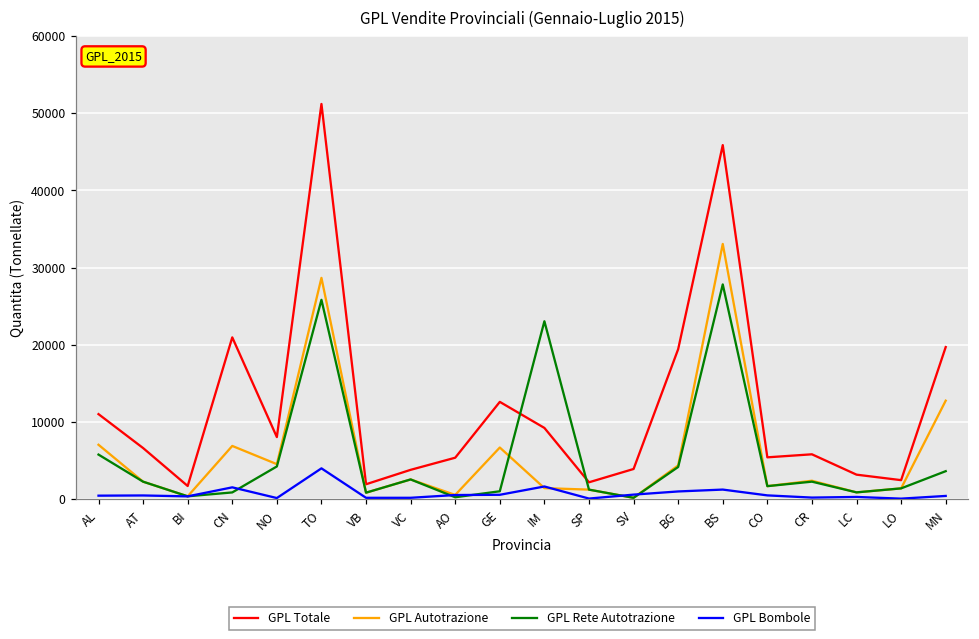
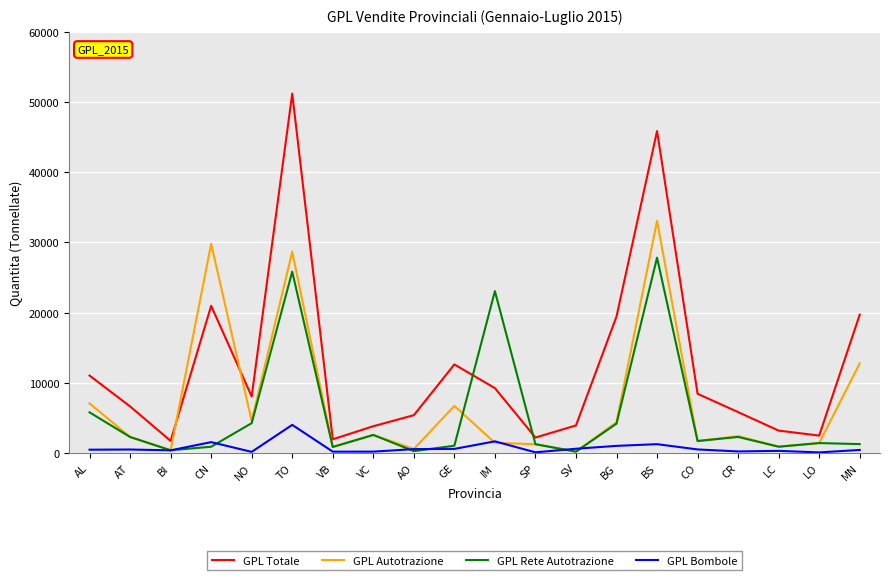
GPL Autotrazione, CN: 7000 -> 30000
GPL Totale, CO: 5000 -> 8000
GPL Rete Autotrazione, MN: 4000 -> 1000
